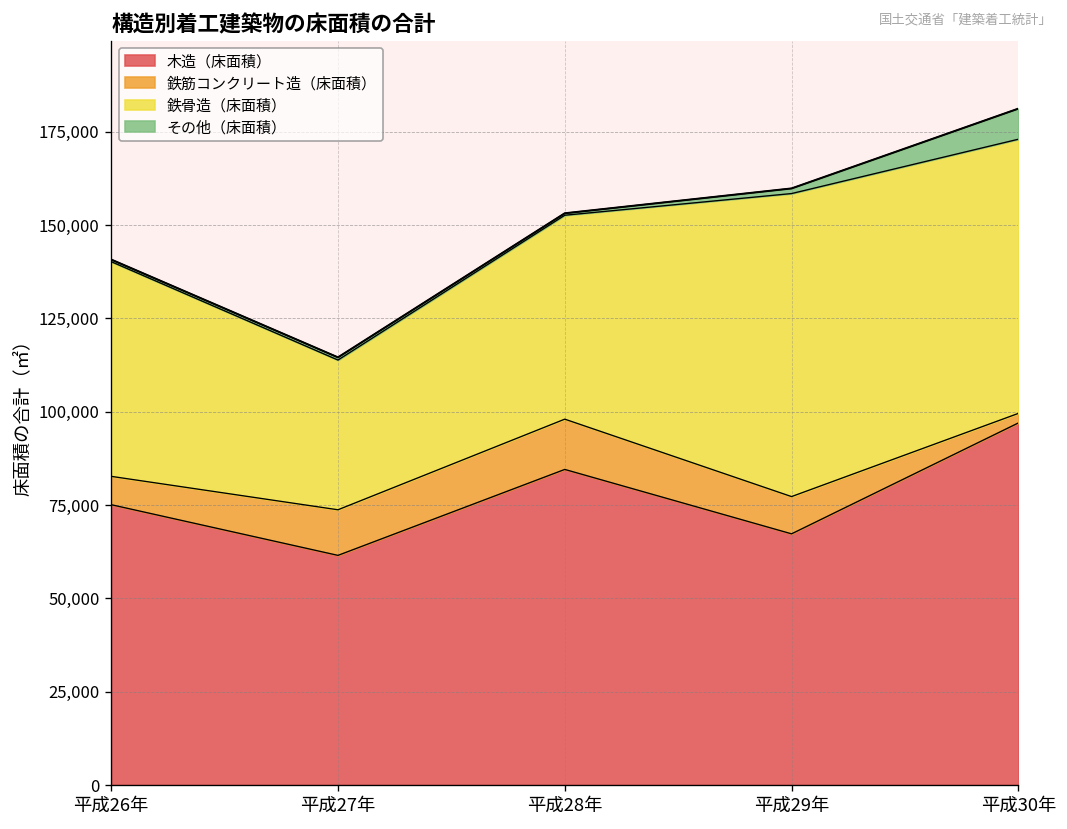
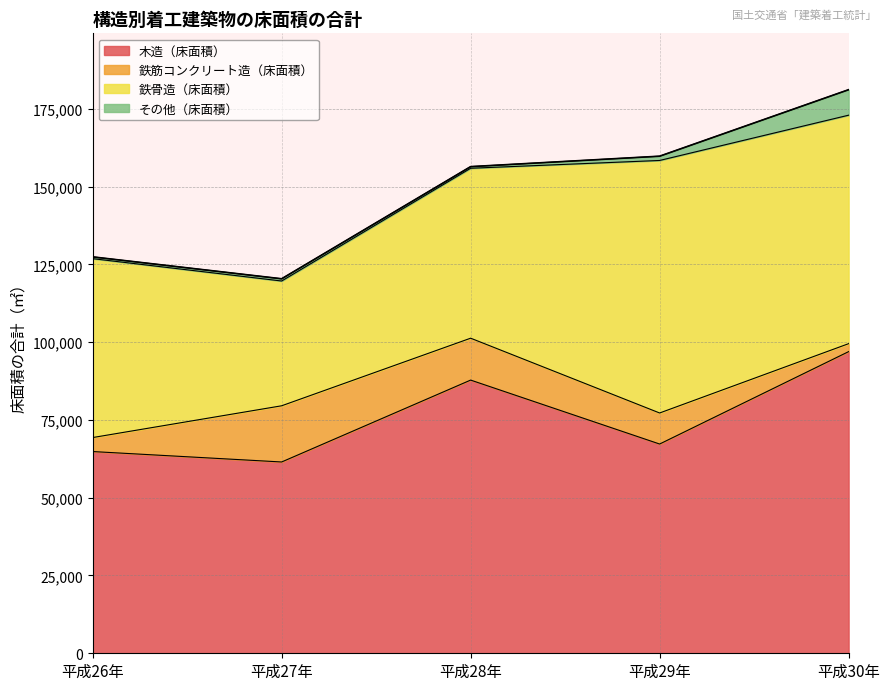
木造（床面積）, 平成26年: 75,000 -> 65,000
鉄筋コンクリート造（床面積）, 平成26年: 8,000 -> 4,000
鉄筋コンクリート造（床面積）, 平成27年: 12,000 -> 18,000
木造（床面積）, 平成28年: 85,000 -> 88,000
